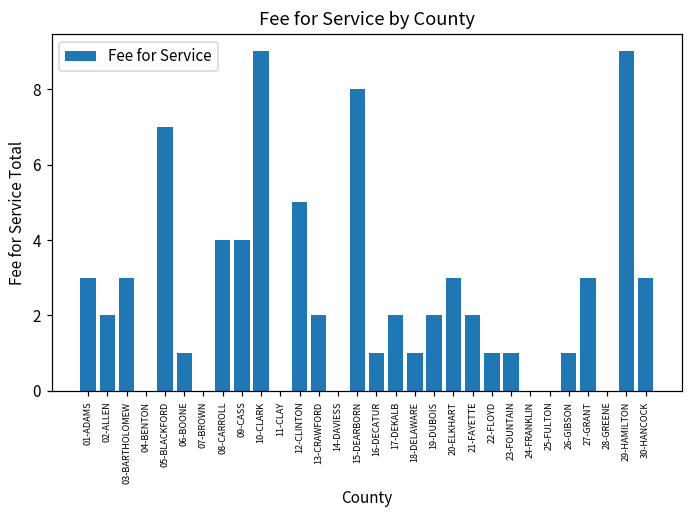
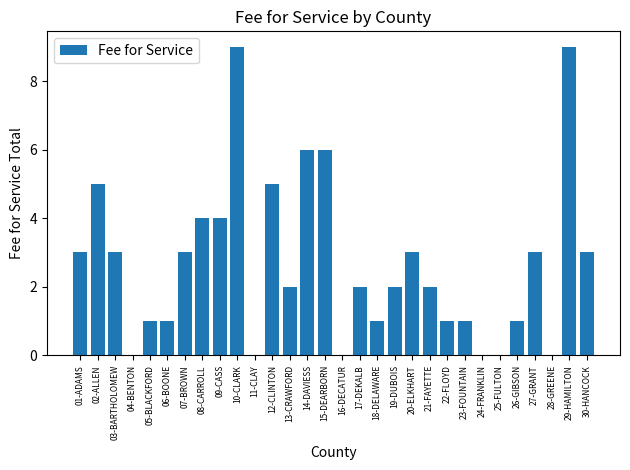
02-ALLEN: 2 -> 5
05-BLACKFORD: 7 -> 1
07-BROWN: 0 -> 3
14-DAVIESS: 0 -> 6
15-DEARBORN: 8 -> 6
16-DECATUR: 1 -> 0
